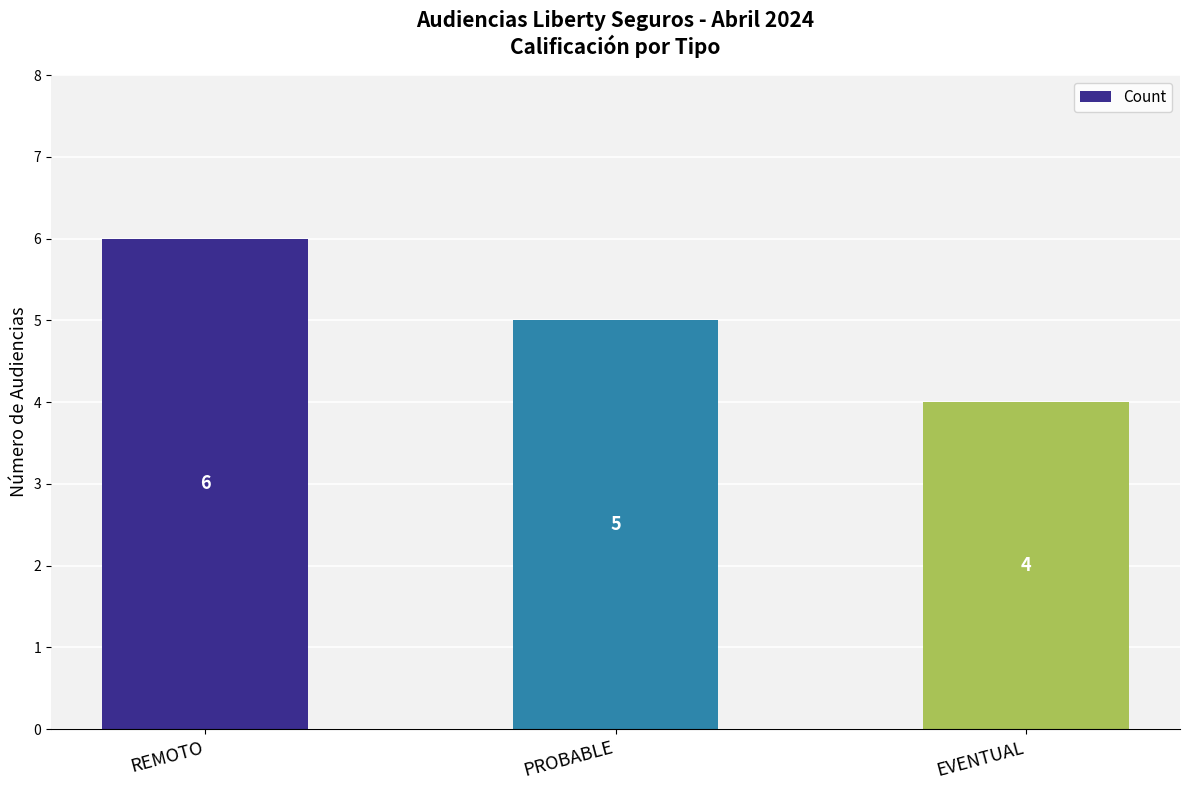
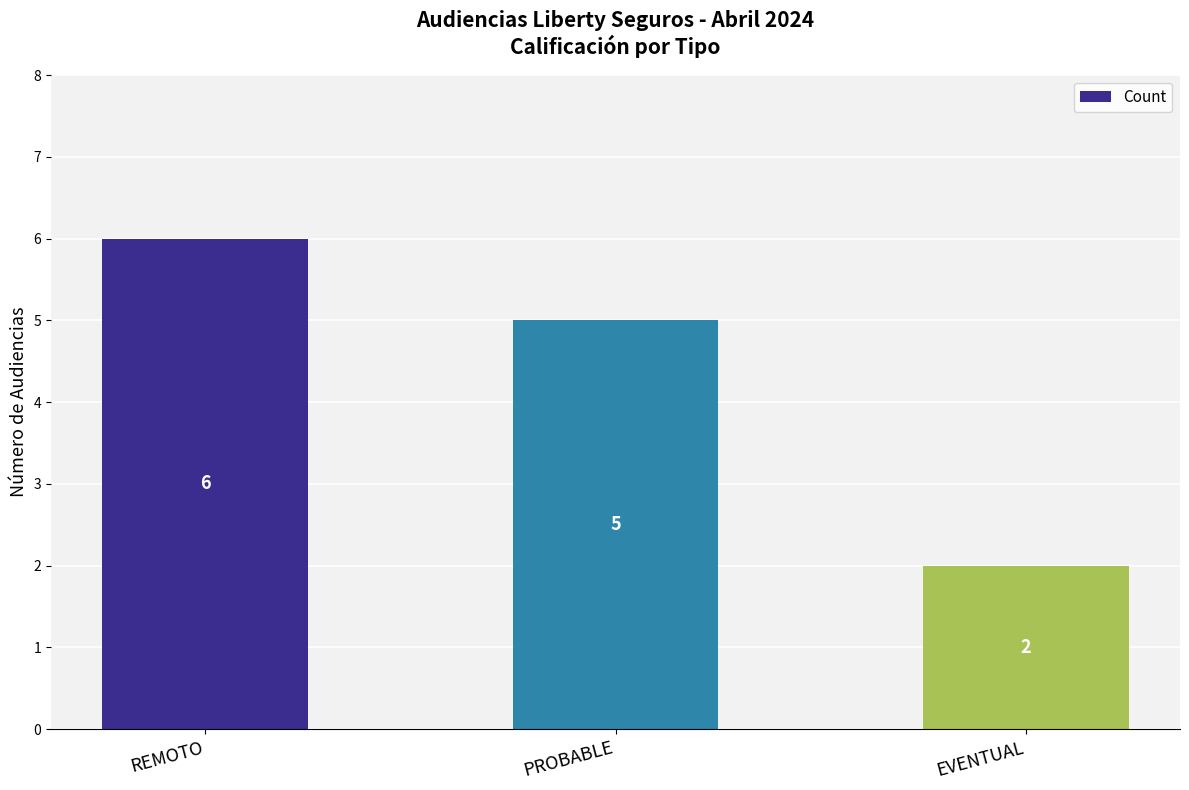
EVENTUAL: 4 -> 2
